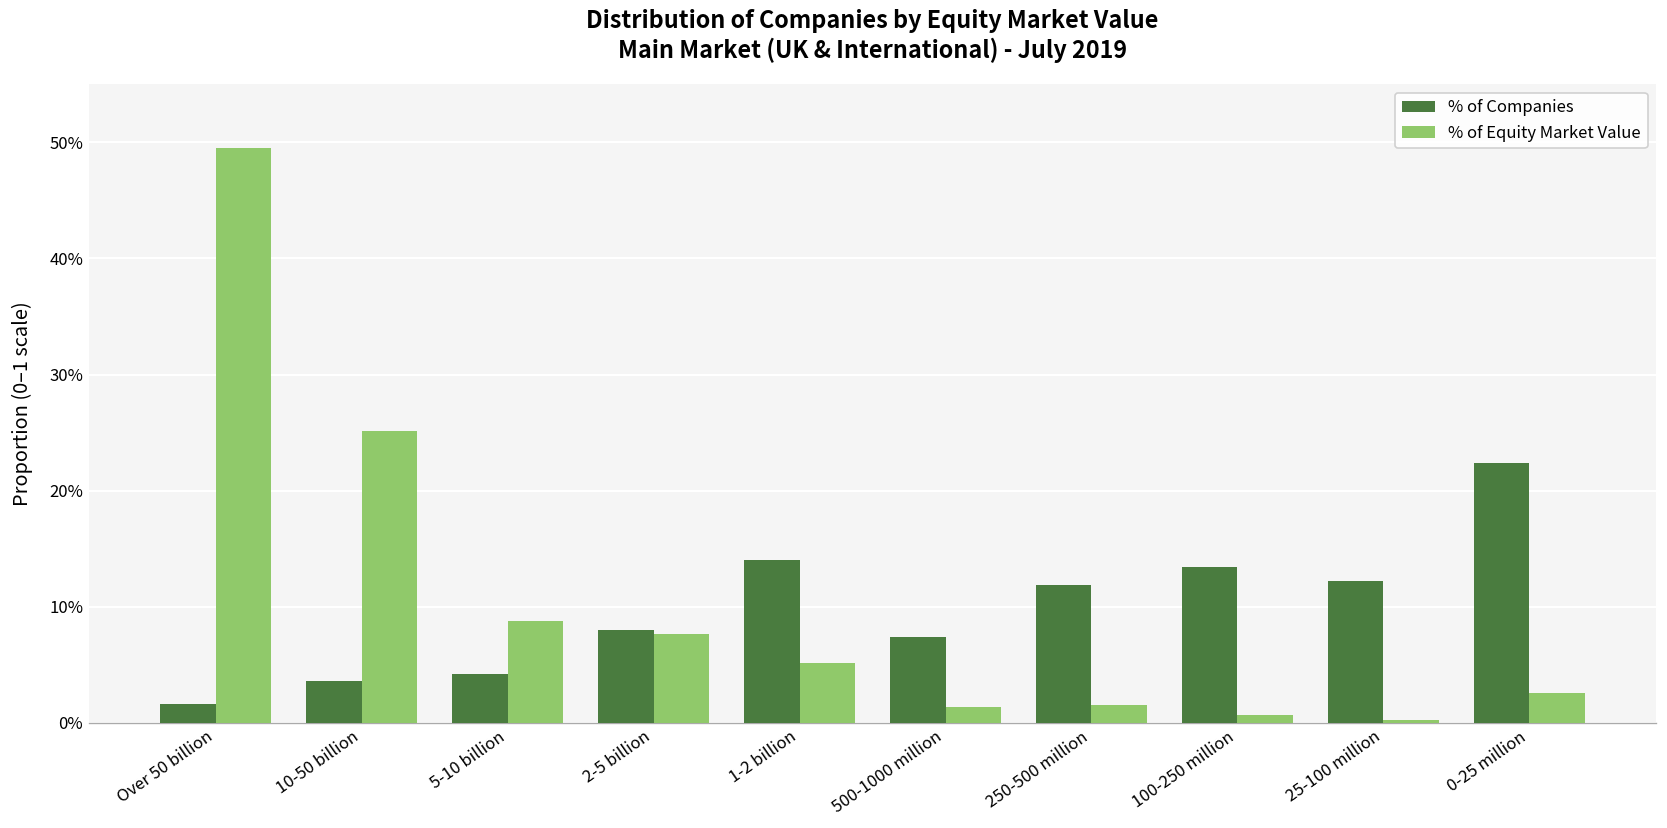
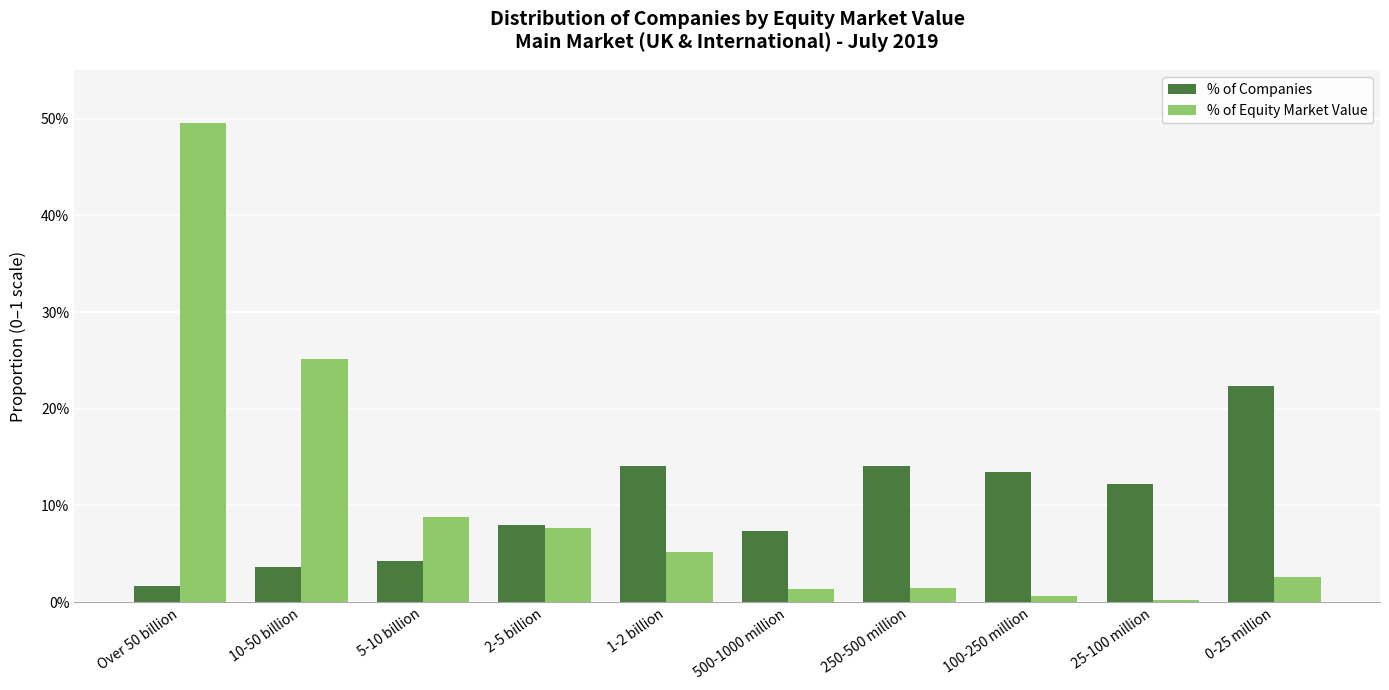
% of Companies, 250-500 million: 12% -> 14%
